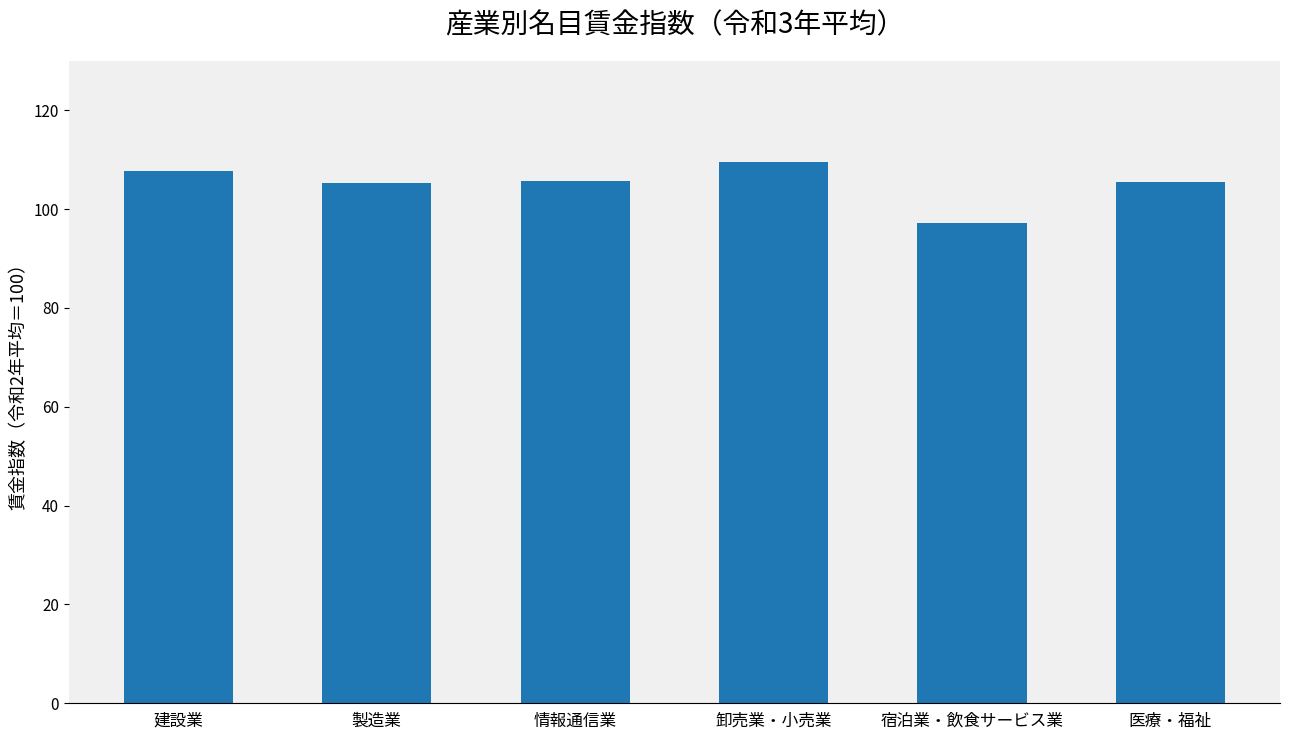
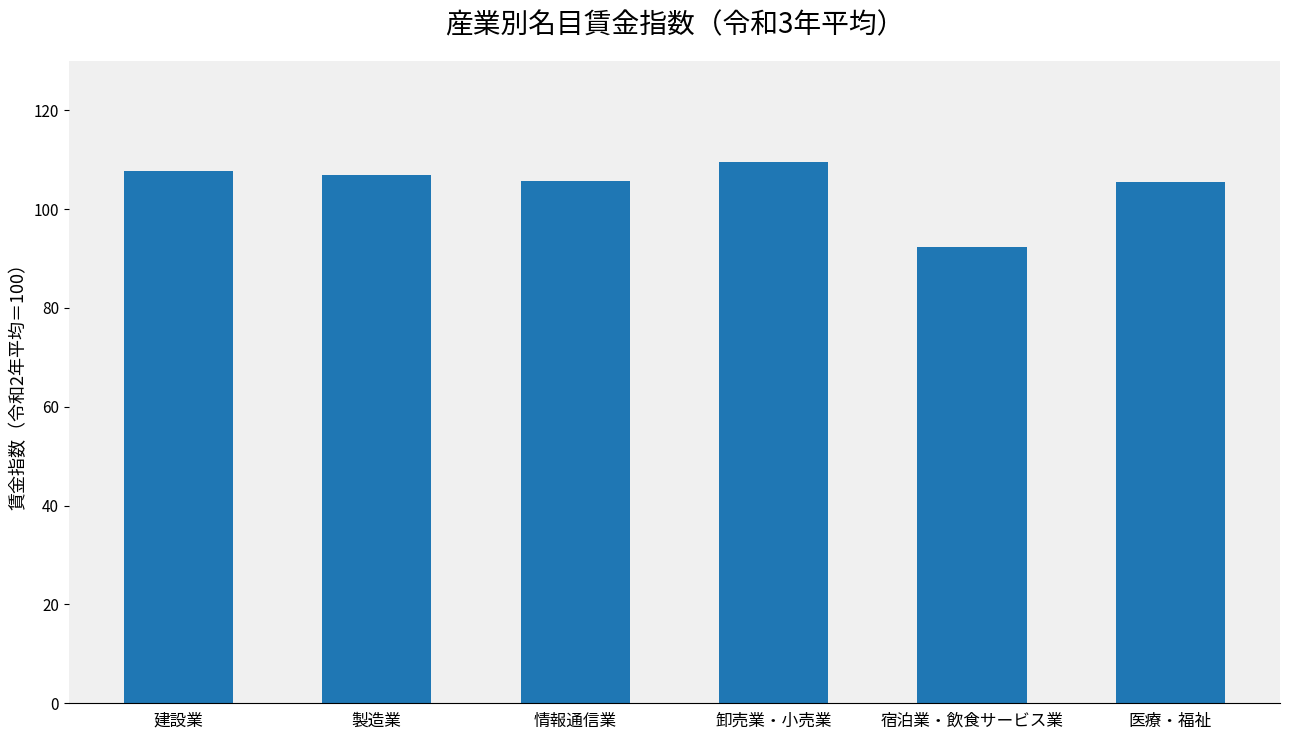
製造業: 105 -> 107
宿泊業・飲食サービス業: 97 -> 92
